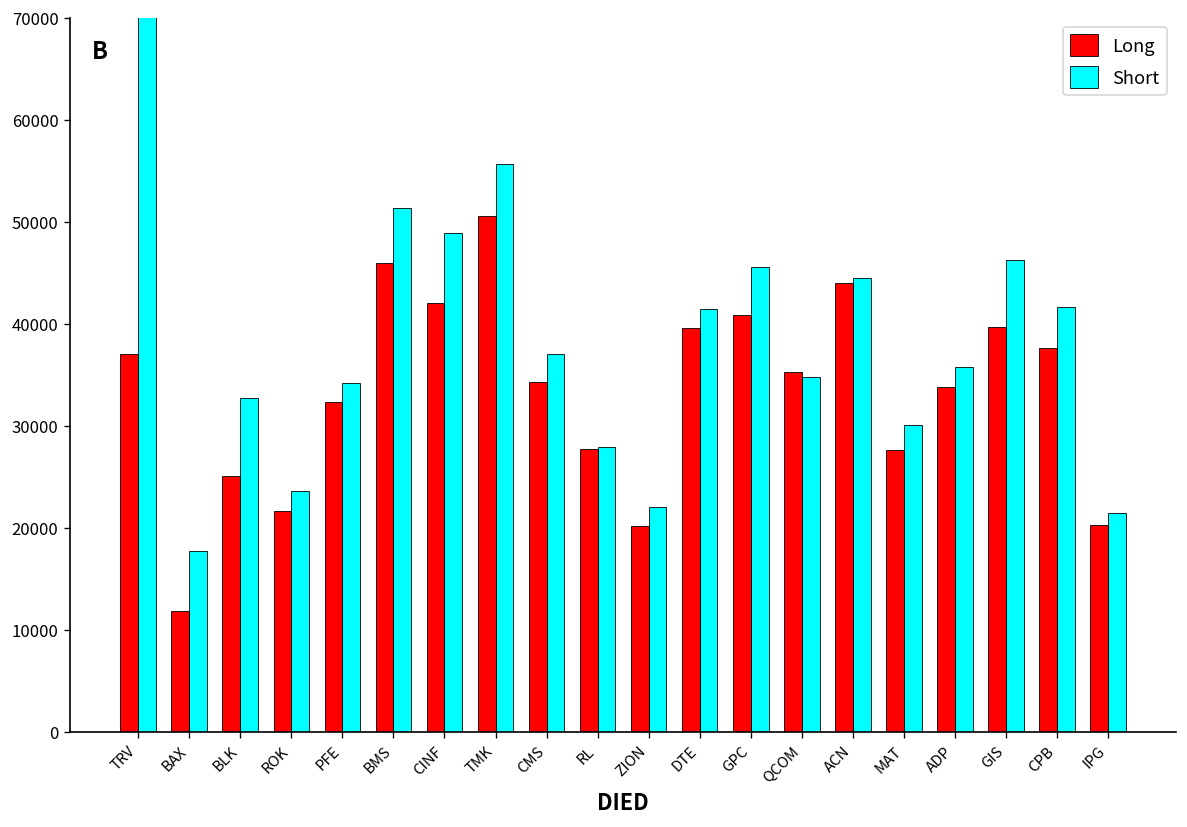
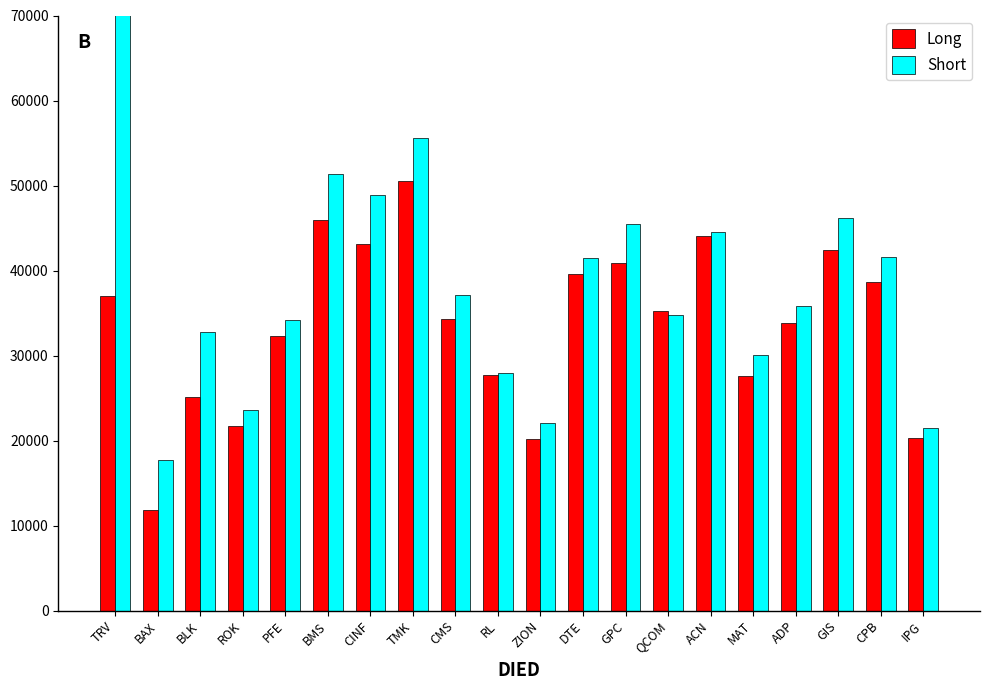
Long, CINF: 42000 -> 43000
Long, GIS: 40000 -> 42000
Long, CPB: 38000 -> 39000
